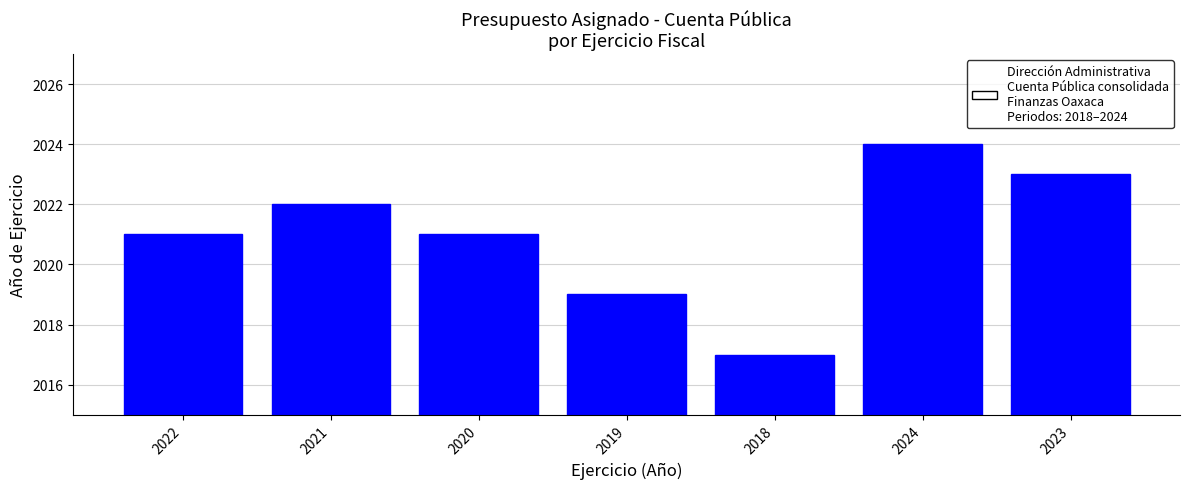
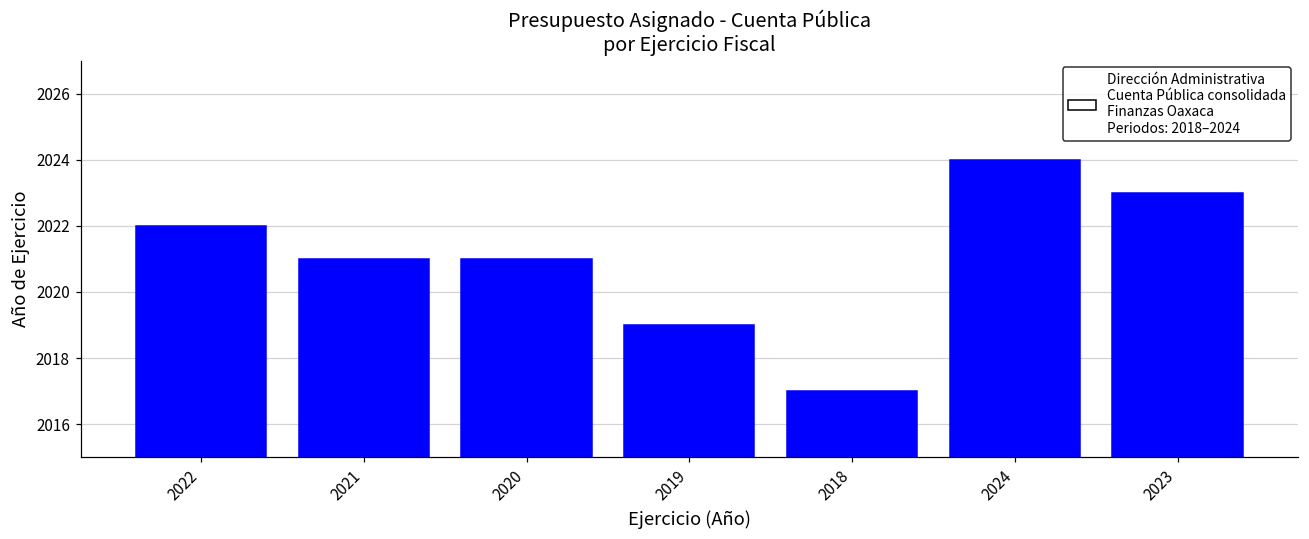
2022: 2021 -> 2022
2021: 2022 -> 2021
